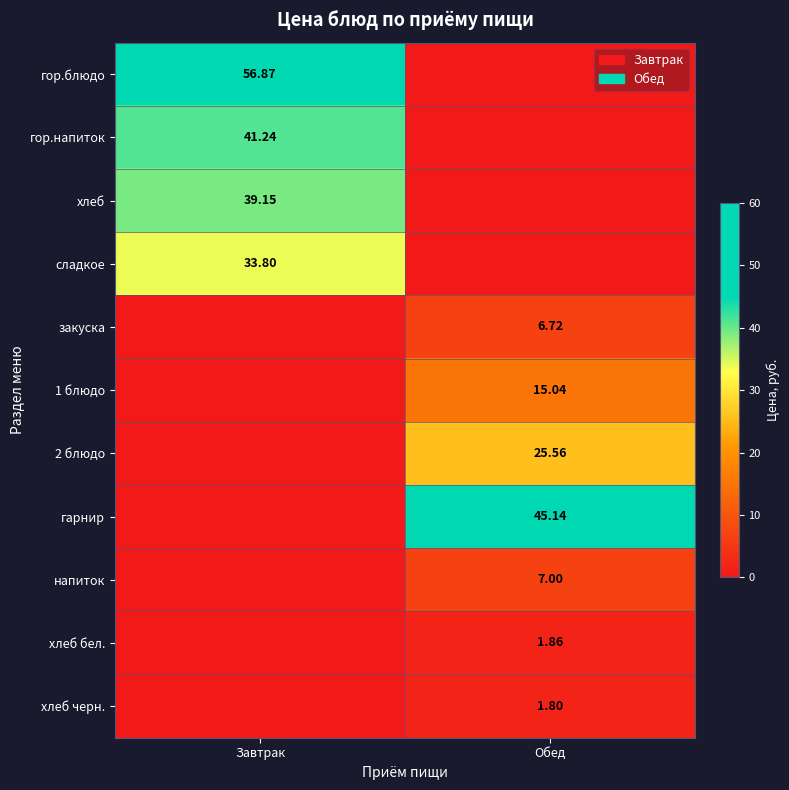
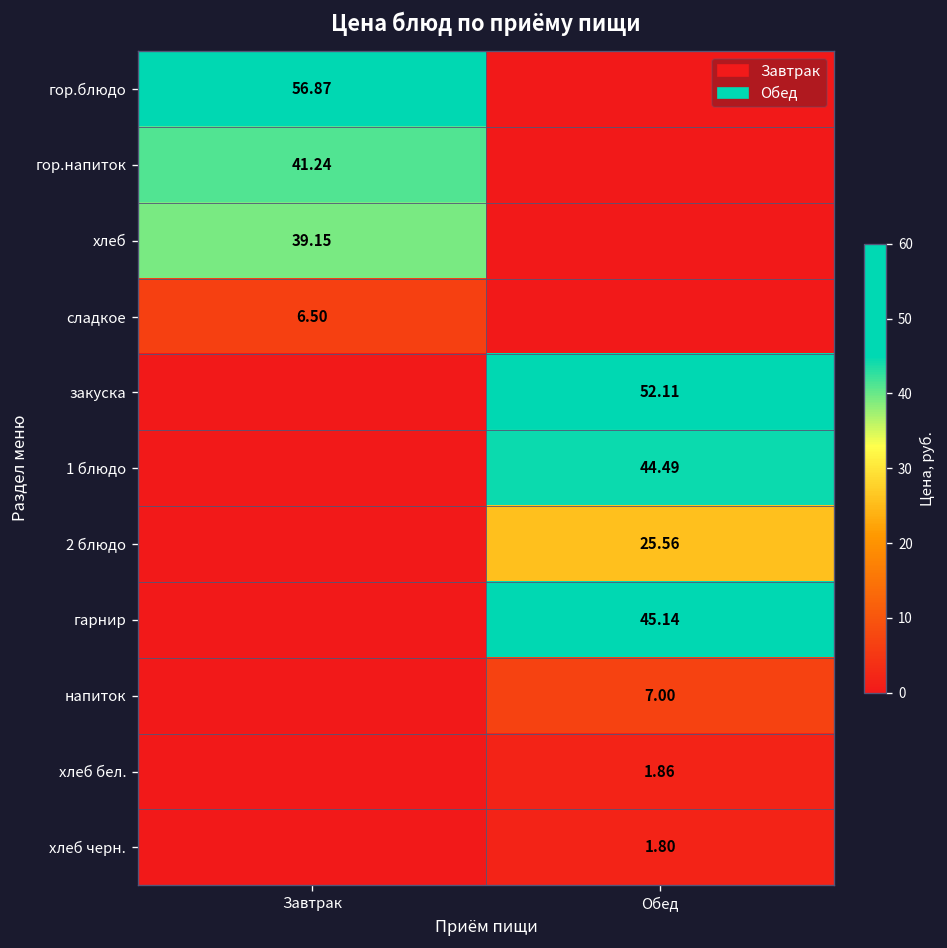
сладкое, Завтрак: 33.80 -> 6.50
закуска, Обед: 6.72 -> 52.11
1 блюдо, Обед: 15.04 -> 44.49
